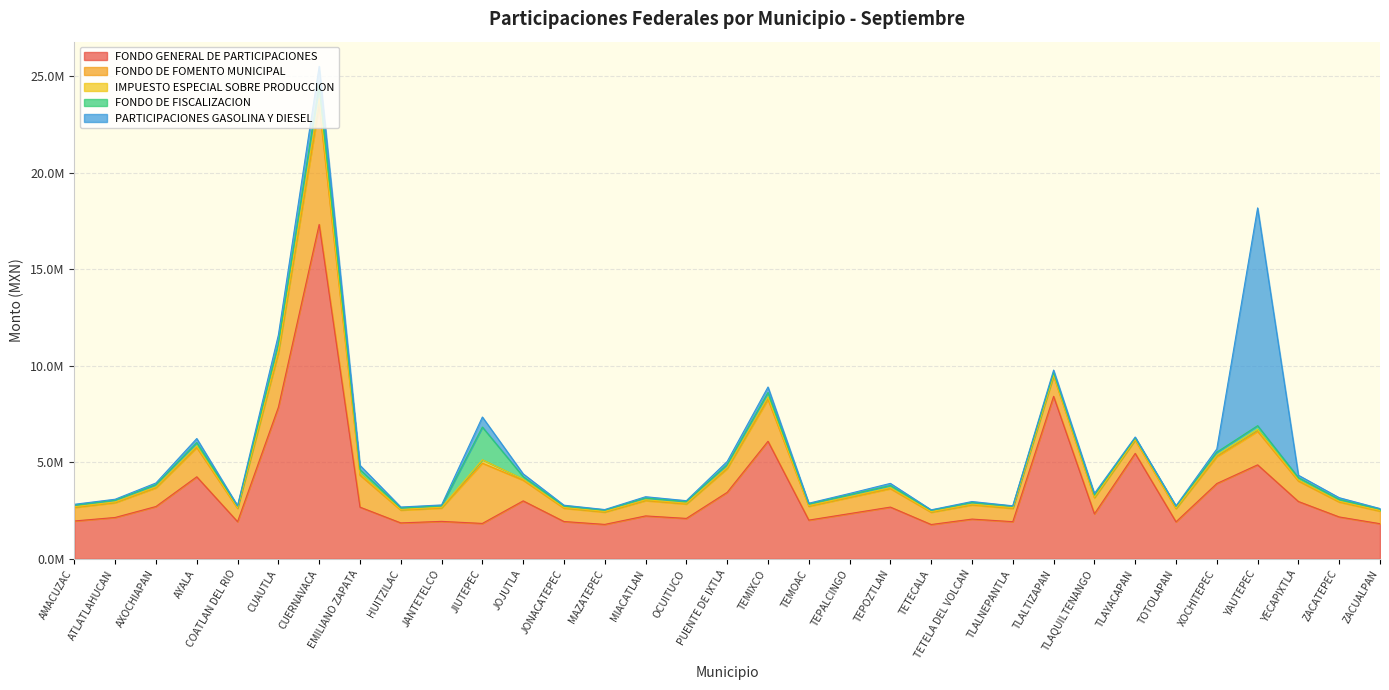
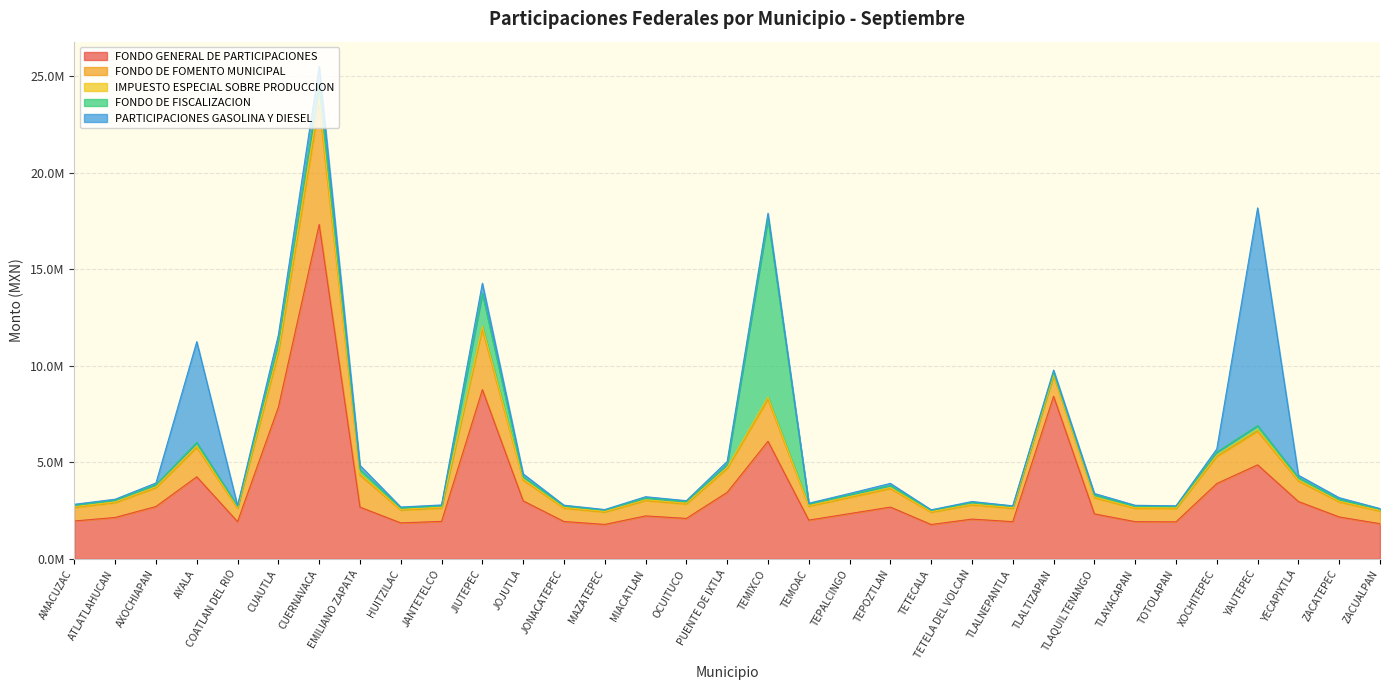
PARTICIPACIONES GASOLINA Y DIESEL, AYALA: 200000 -> 5200000
FONDO GENERAL DE PARTICIPACIONES, JIUTEPEC: 1800000 -> 8800000
FONDO DE FISCALIZACION, TEMIXCO: 200000 -> 9200000
FONDO GENERAL DE PARTICIPACIONES, TLAYACAPAN: 5500000 -> 1900000
